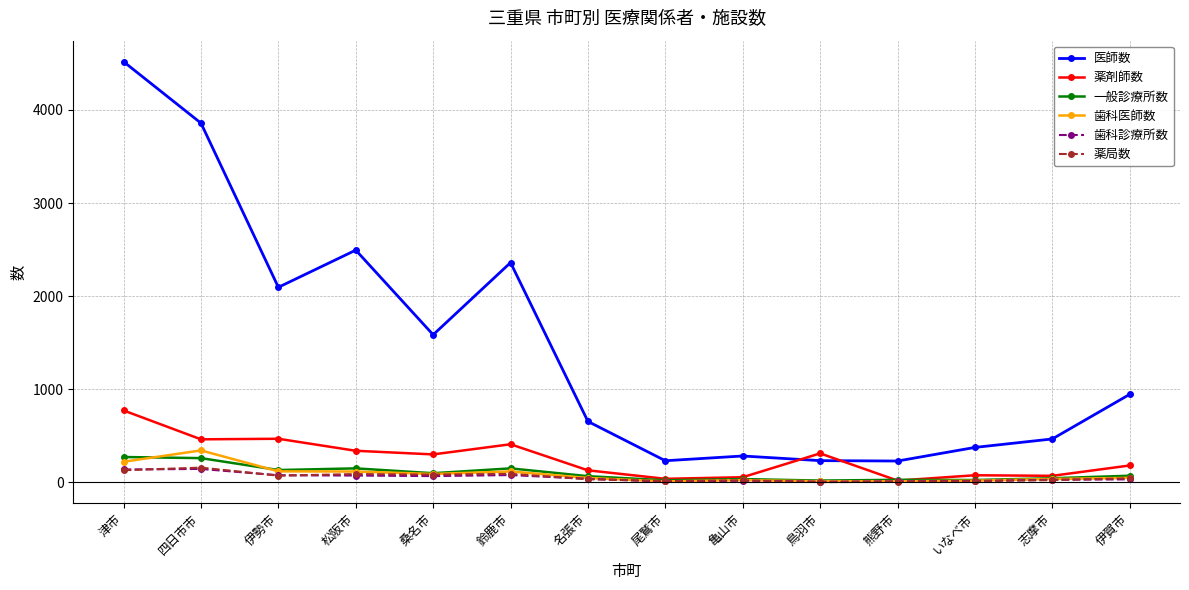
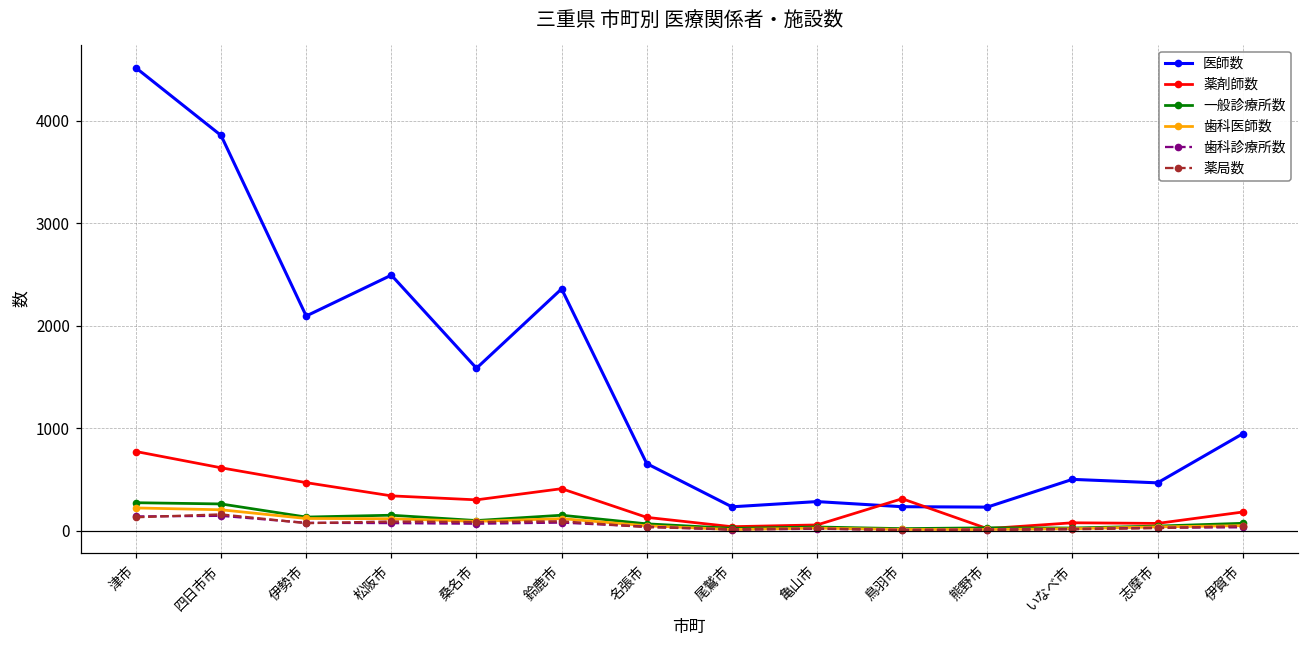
薬剤師数, 四日市市: 500 -> 600
歯科医師数, 四日市市: 300 -> 200
医師数, いなべ市: 400 -> 500
